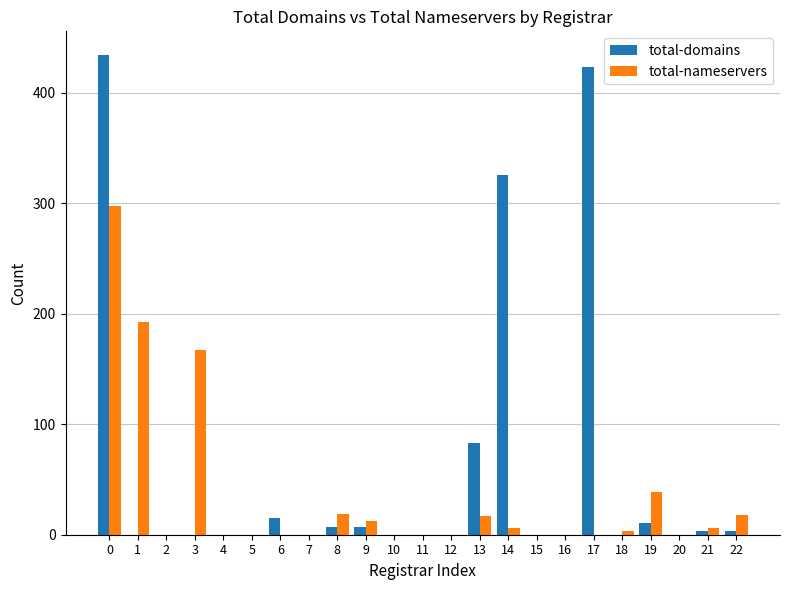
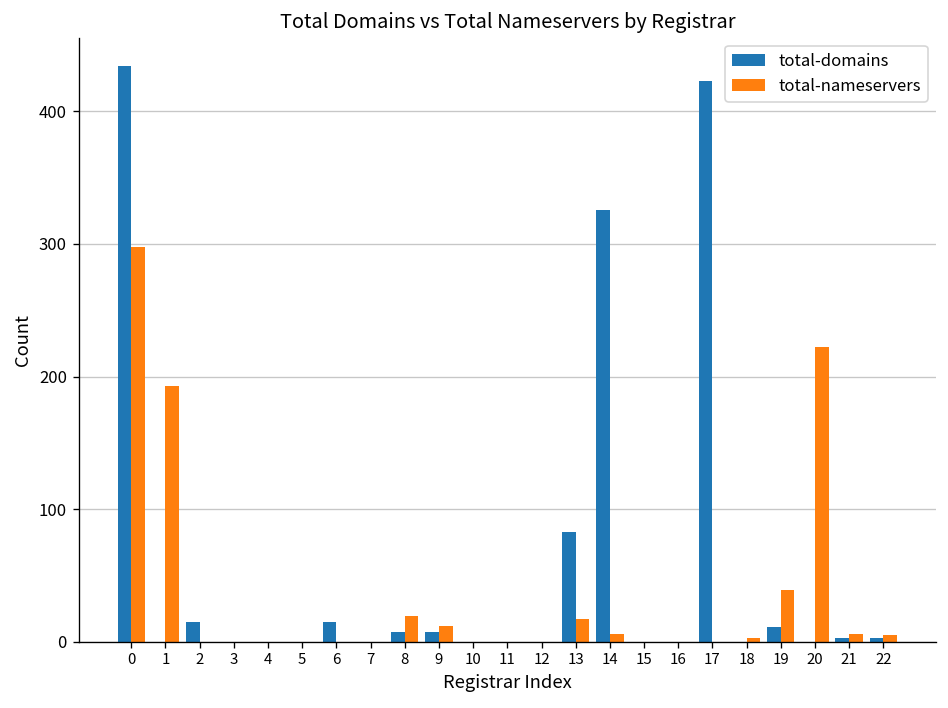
total-domains, 2: 0 -> 15
total-nameservers, 3: 167 -> 0
total-nameservers, 20: 0 -> 222
total-nameservers, 22: 18 -> 5
